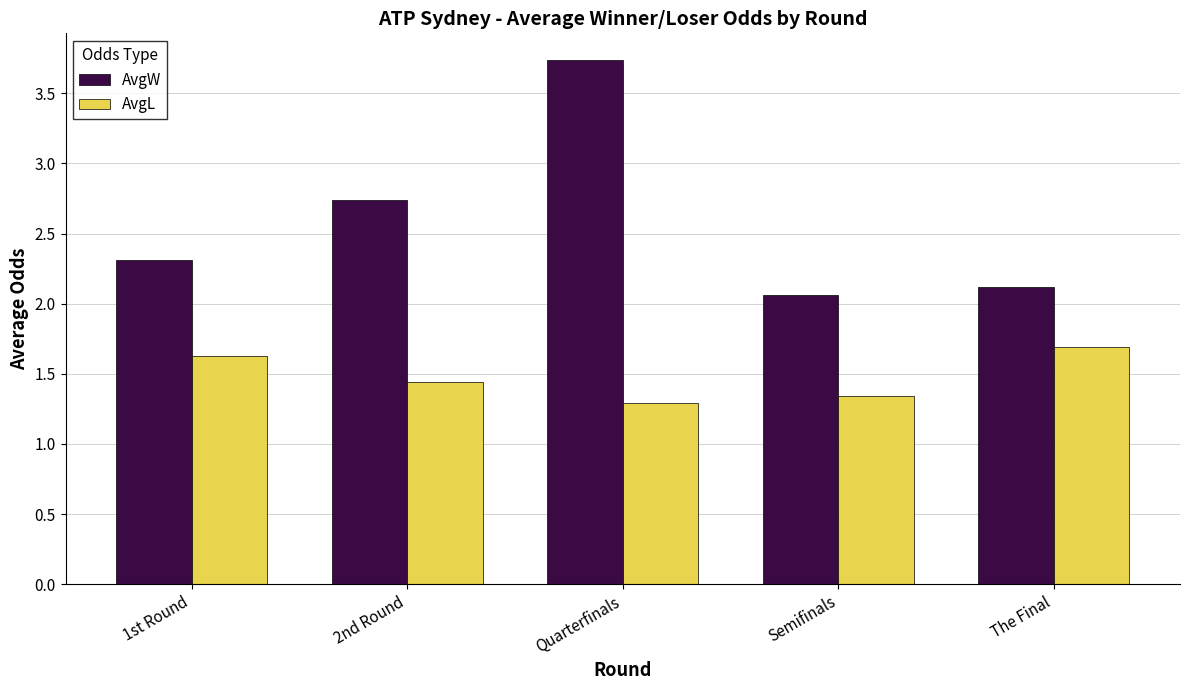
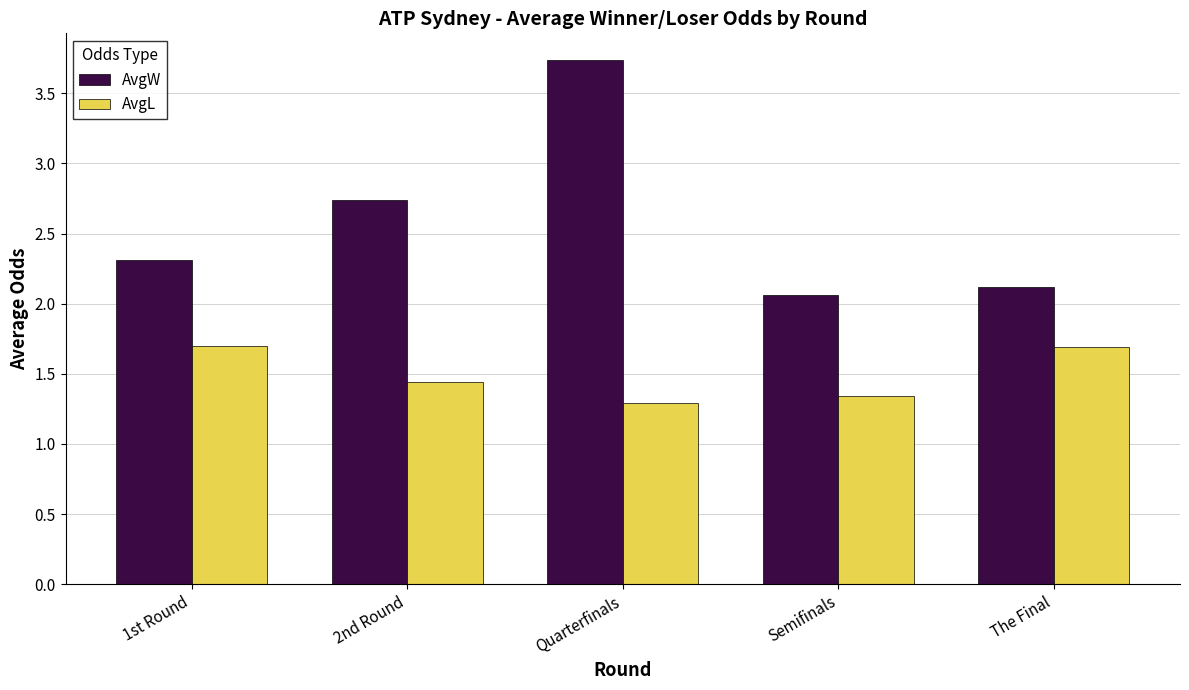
AvgL, 1st Round: 1.63 -> 1.70
